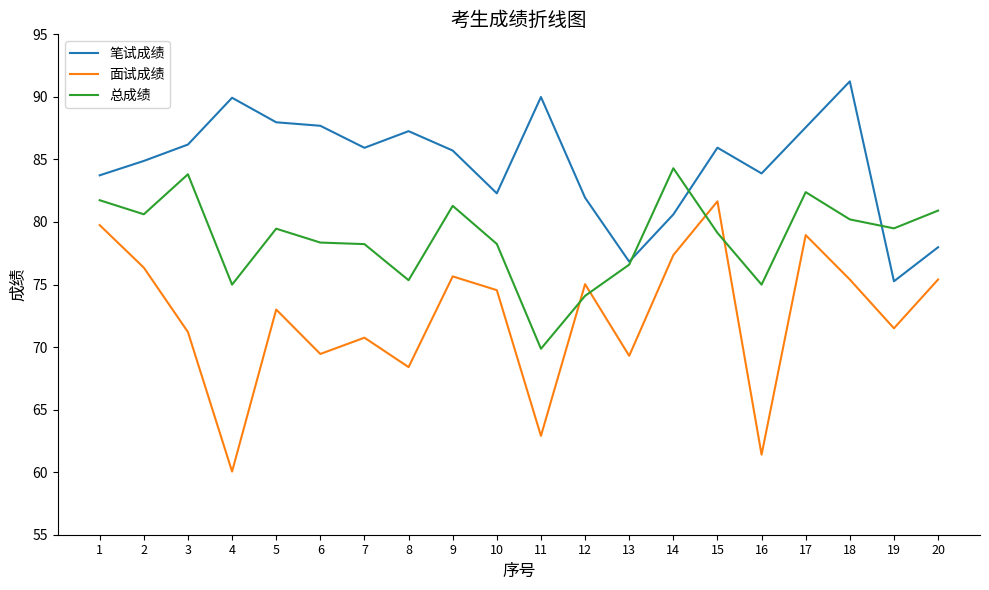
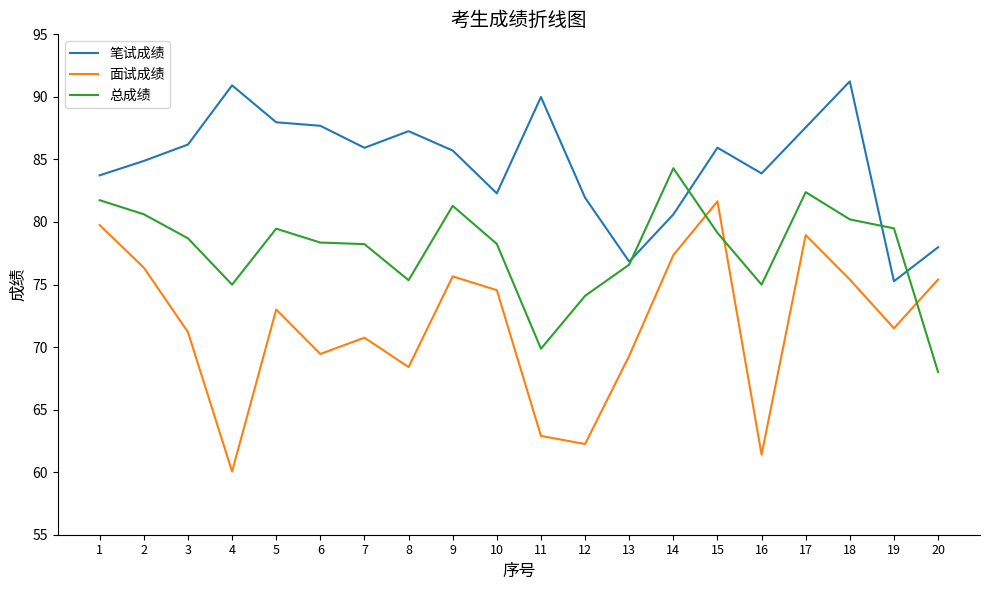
总成绩, 3: 83.8 -> 78.7
笔试成绩, 4: 89.9 -> 90.9
面试成绩, 12: 75.0 -> 62.3
总成绩, 20: 80.9 -> 68.0
